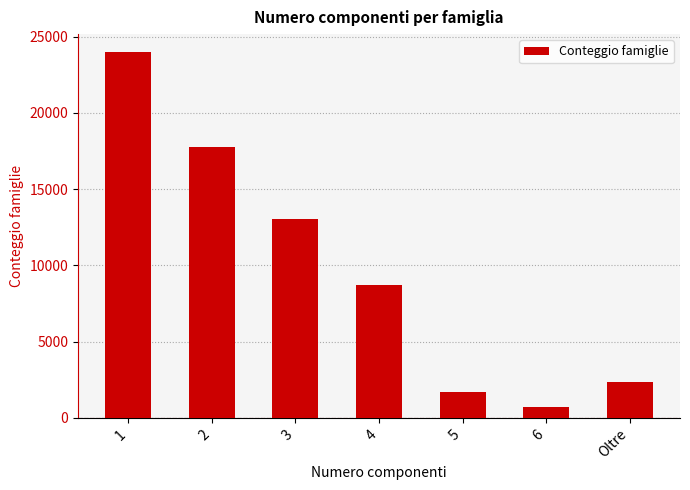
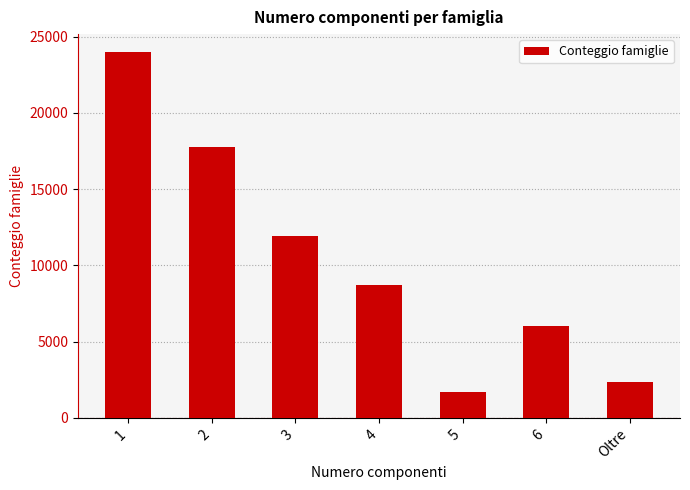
3: 13100 -> 11900
6: 700 -> 6000
